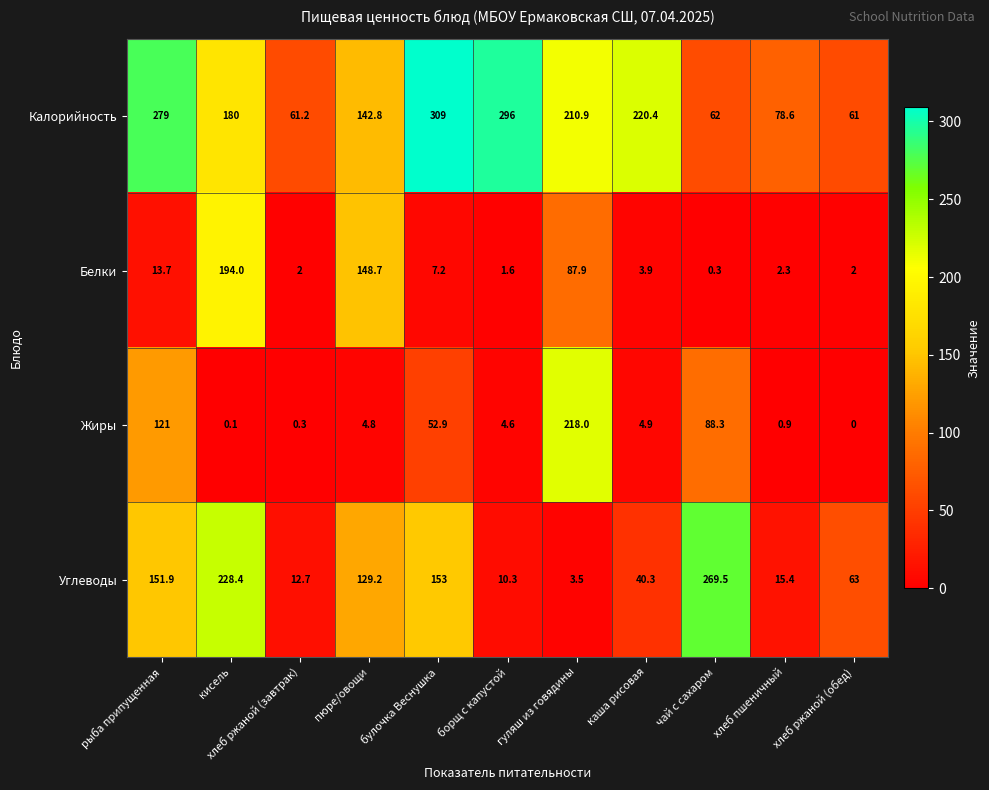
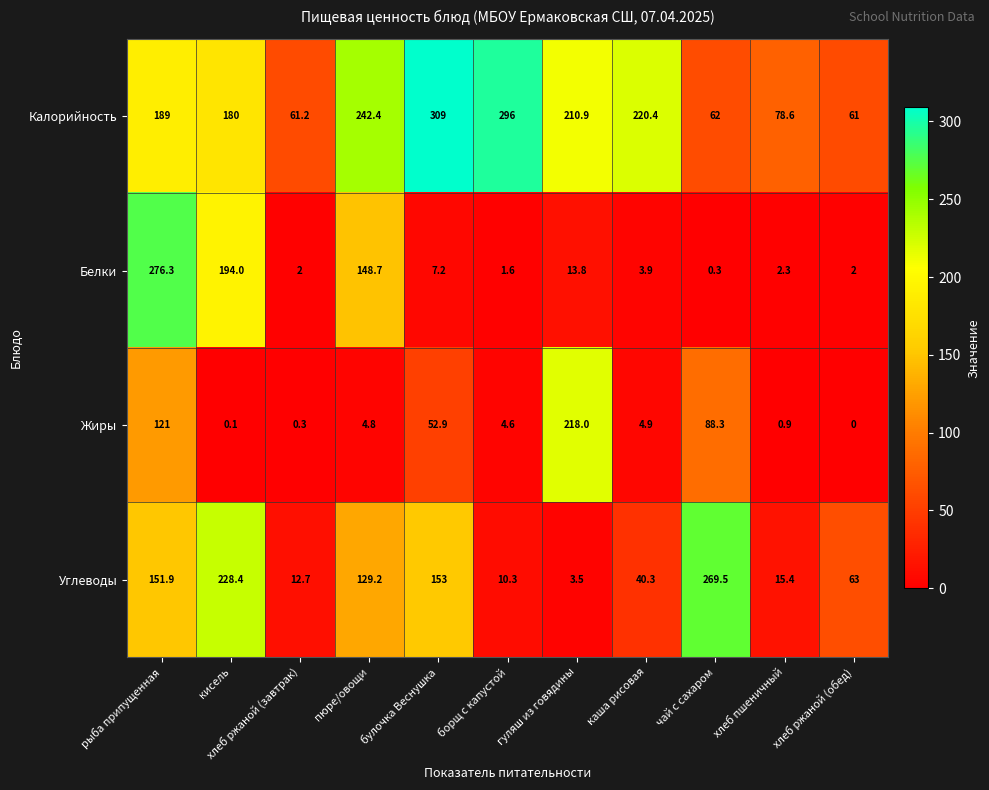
Калорийность, рыба припущенная: 279 -> 189
Калорийность, пюре/овощи: 142.8 -> 242.4
Белки, рыба припущенная: 13.7 -> 276.3
Белки, гуляш из говядины: 87.9 -> 13.8
